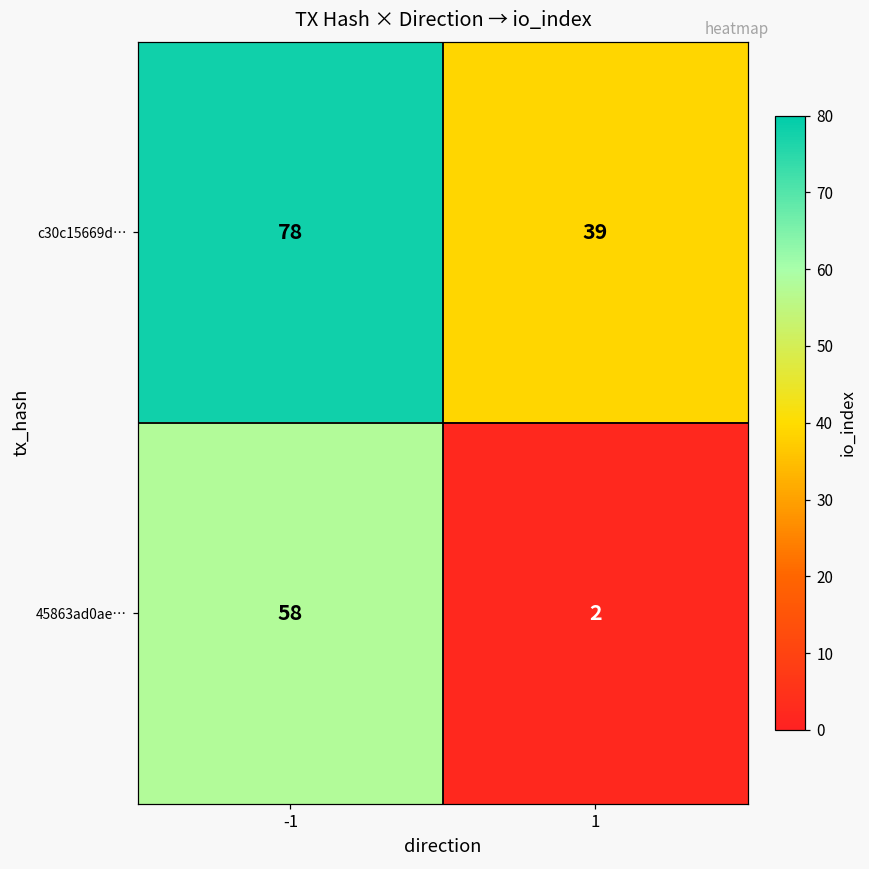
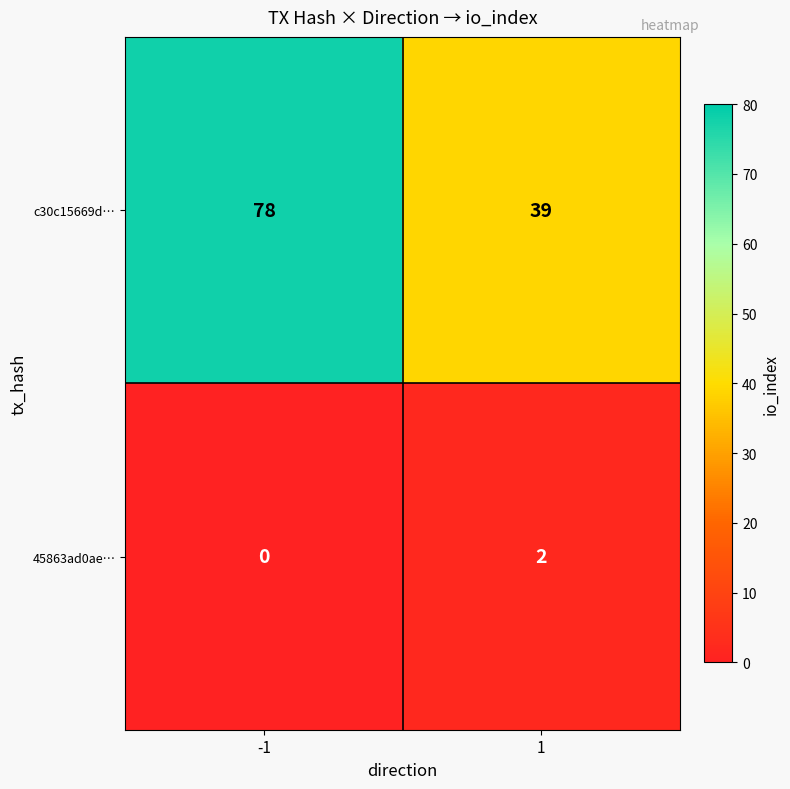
45863ad0ae…, -1: 58 -> 0
